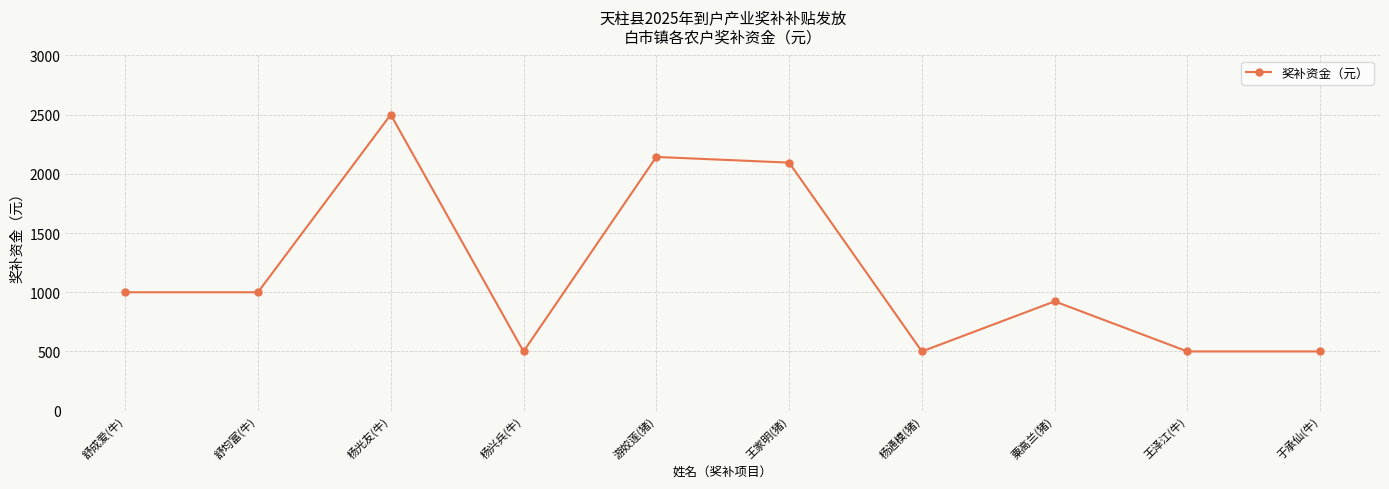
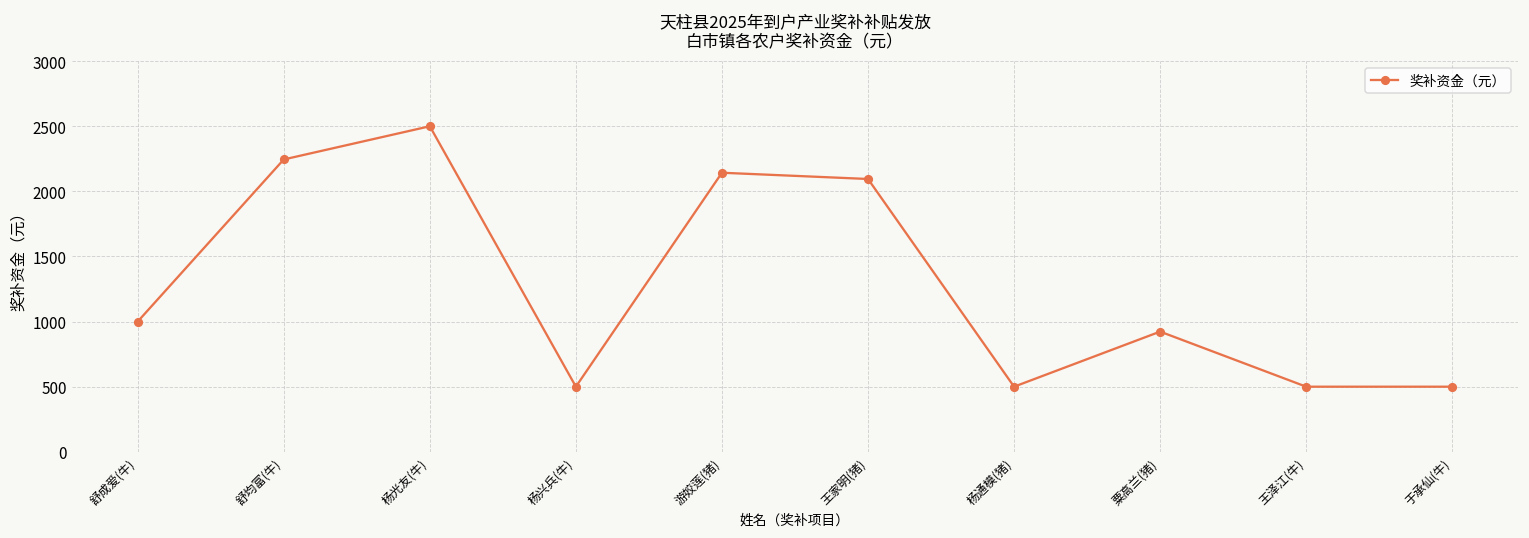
舒均富(牛): 1000 -> 2250
